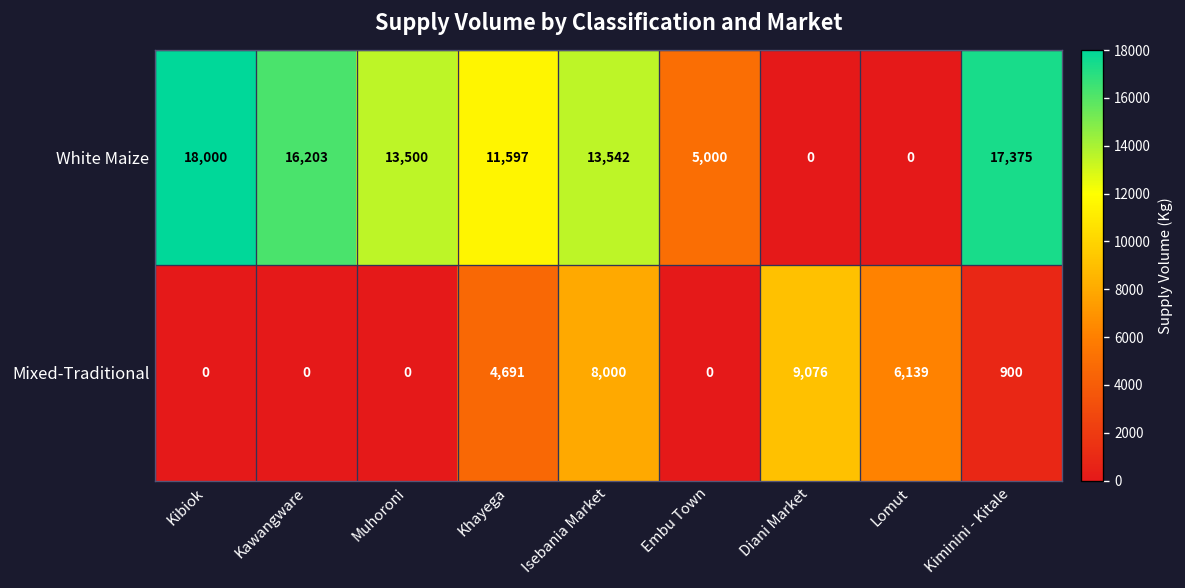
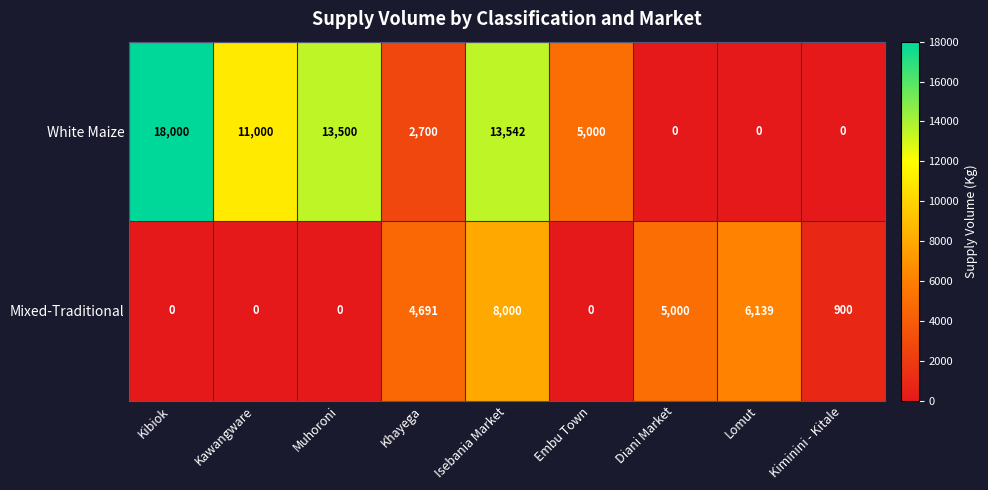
White Maize, Kawangware: 16,203 -> 11,000
White Maize, Khayega: 11,597 -> 2,700
White Maize, Kiminini - Kitale: 17,375 -> 0
Mixed-Traditional, Diani Market: 9,076 -> 5,000
